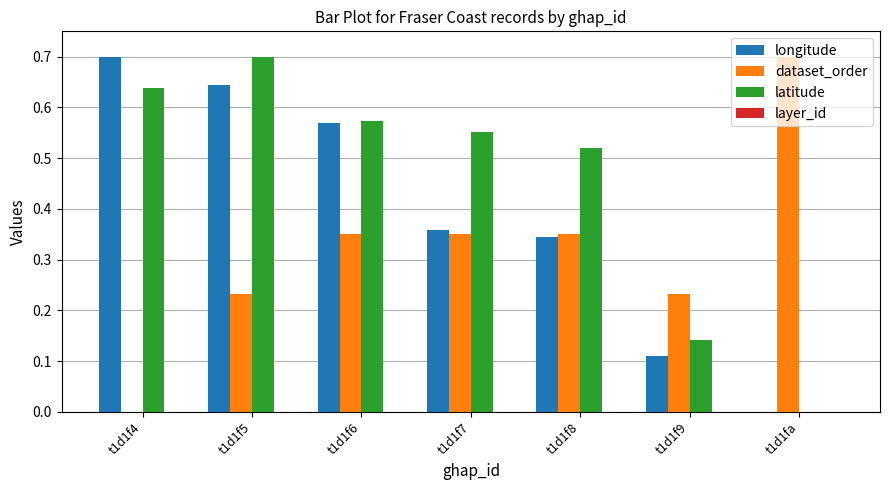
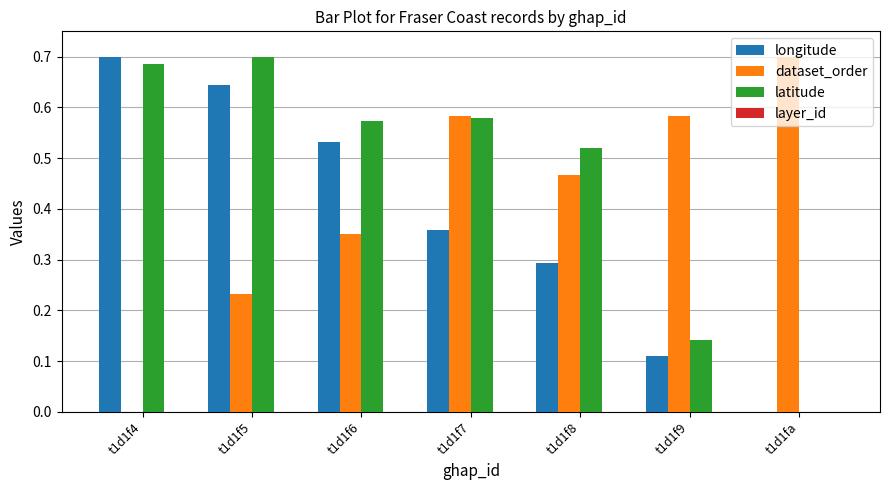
latitude, t1d1f4: 0.64 -> 0.69
longitude, t1d1f6: 0.57 -> 0.53
dataset_order, t1d1f7: 0.35 -> 0.58
latitude, t1d1f7: 0.55 -> 0.58
longitude, t1d1f8: 0.34 -> 0.29
dataset_order, t1d1f8: 0.35 -> 0.47
dataset_order, t1d1f9: 0.23 -> 0.58
